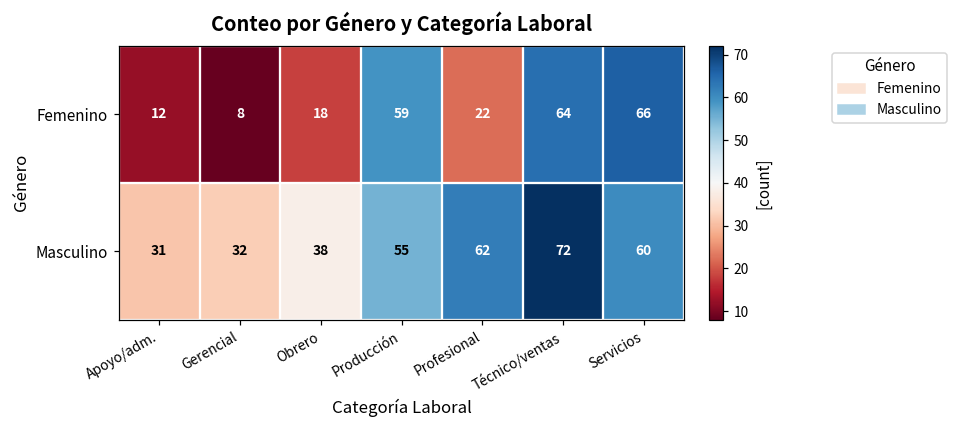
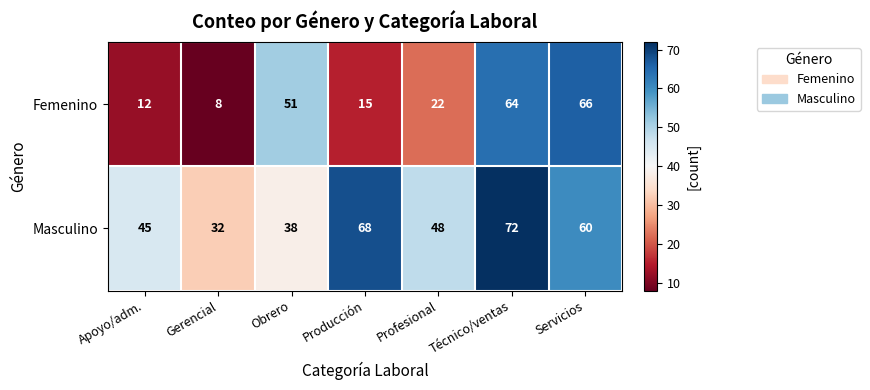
Femenino, Obrero: 18 -> 51
Femenino, Producción: 59 -> 15
Masculino, Apoyo/adm.: 31 -> 45
Masculino, Producción: 55 -> 68
Masculino, Profesional: 62 -> 48
